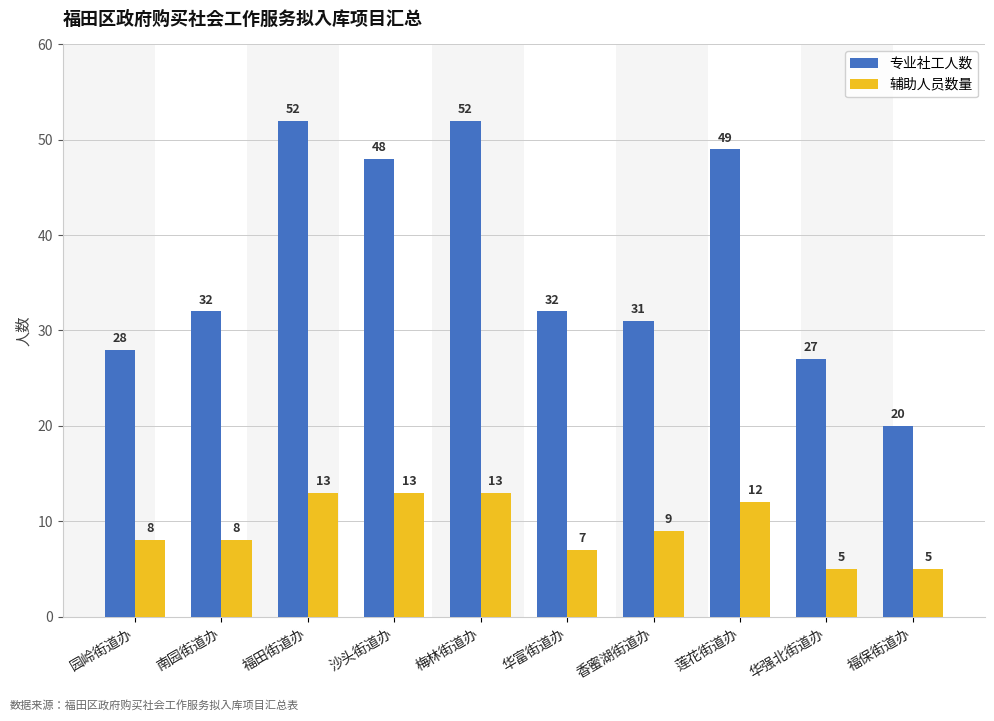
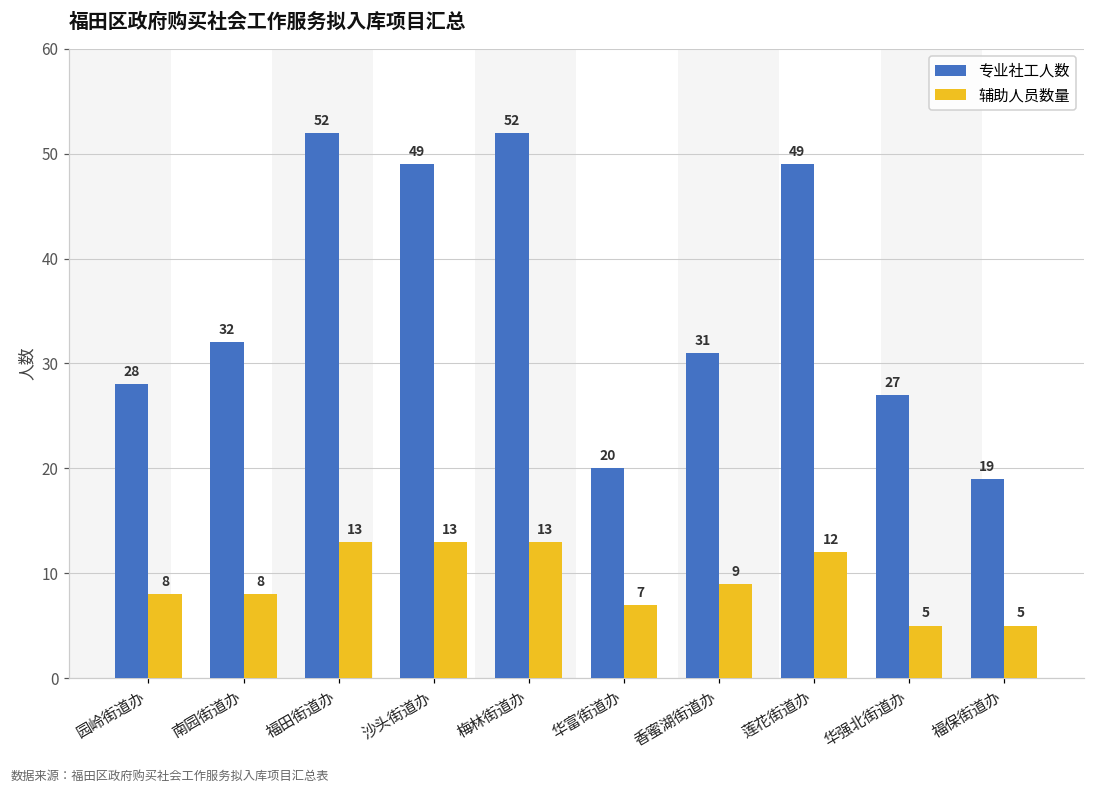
专业社工人数, 沙头街道办: 48 -> 49
专业社工人数, 华富街道办: 32 -> 20
专业社工人数, 福保街道办: 20 -> 19
